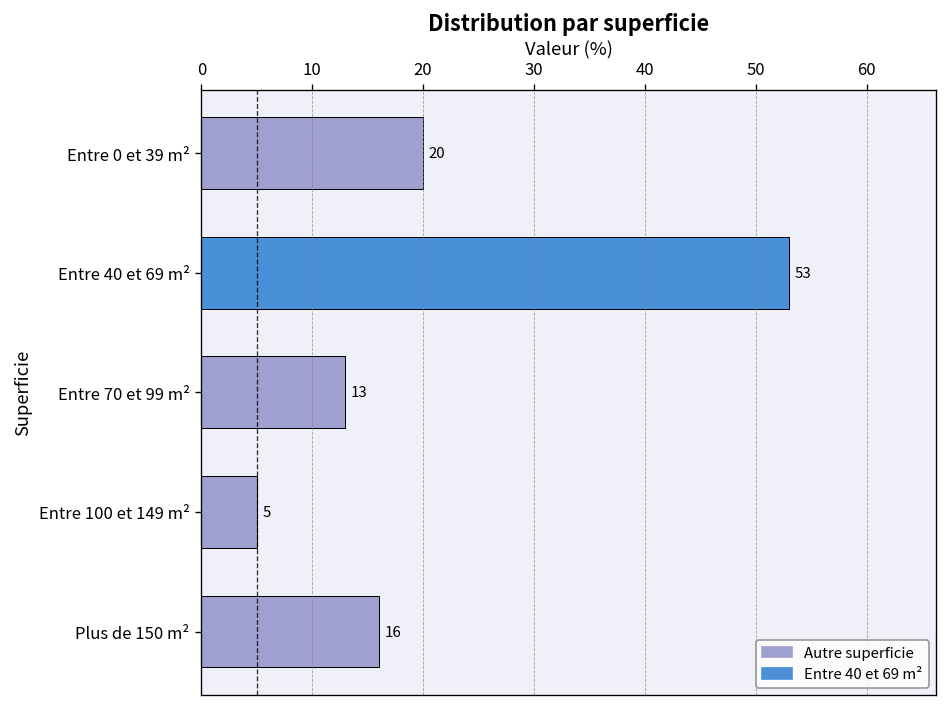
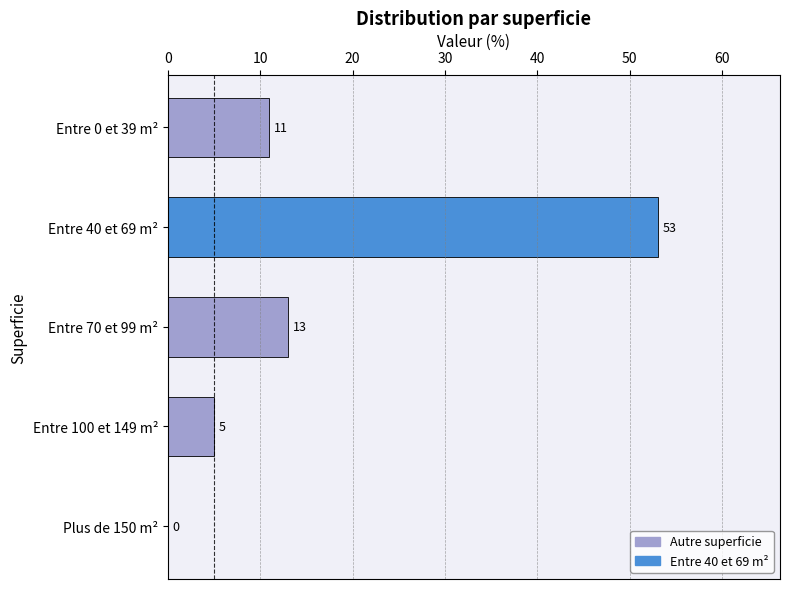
Entre 0 et 39 m²: 20 -> 11
Plus de 150 m²: 16 -> 0
